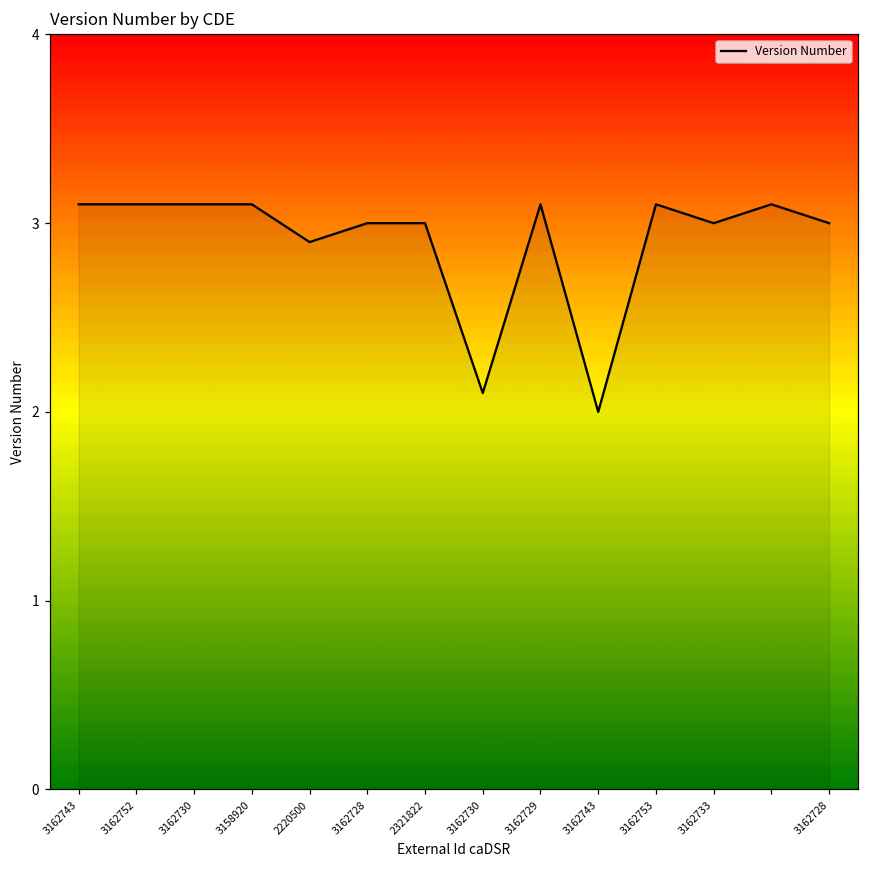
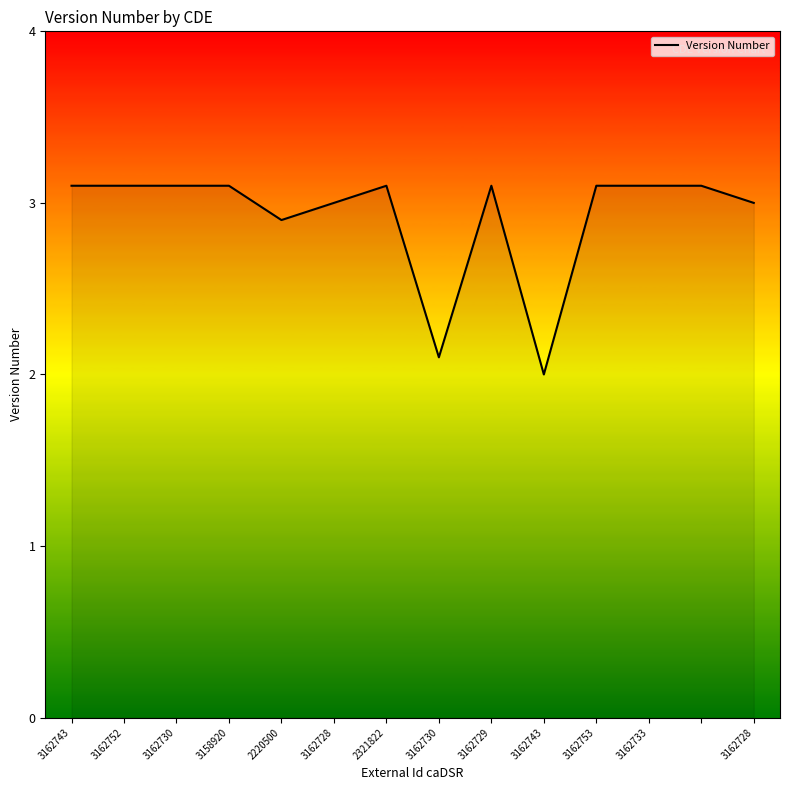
2321822: 3.0 -> 3.1
3162733: 3.0 -> 3.1
